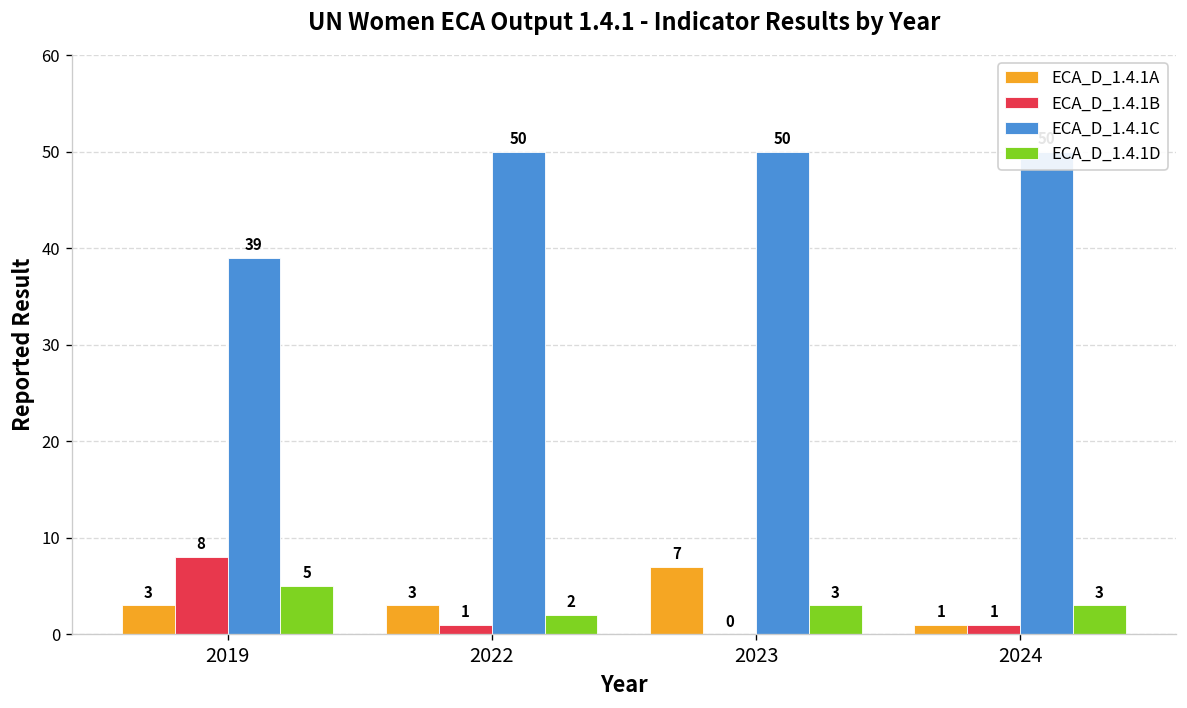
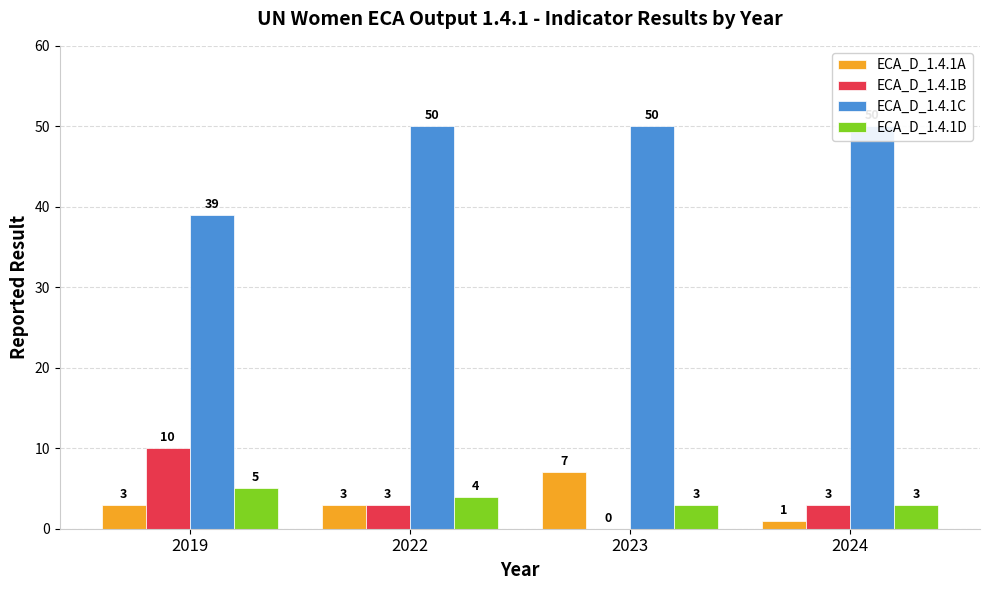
ECA_D_1.4.1B, 2019: 8 -> 10
ECA_D_1.4.1B, 2022: 1 -> 3
ECA_D_1.4.1D, 2022: 2 -> 4
ECA_D_1.4.1B, 2024: 1 -> 3
